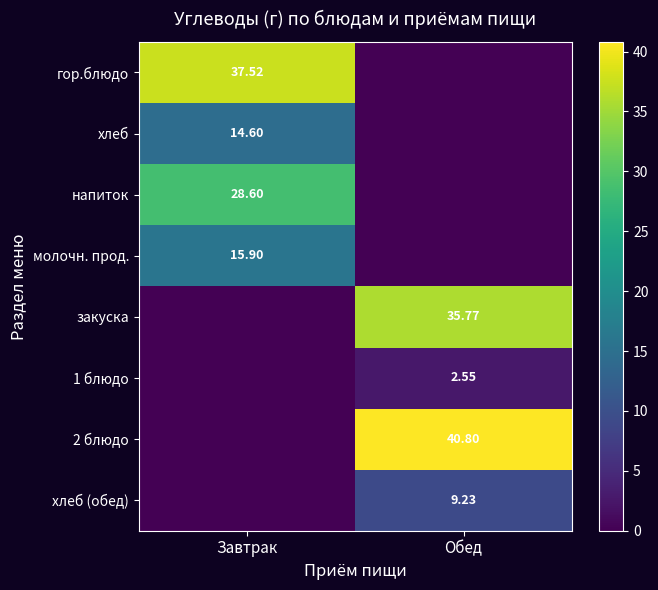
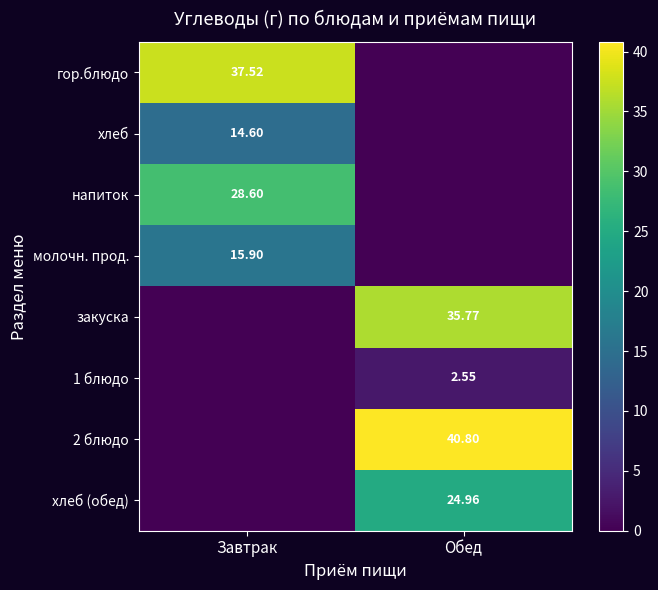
хлеб (обед), Обед: 9.23 -> 24.96
